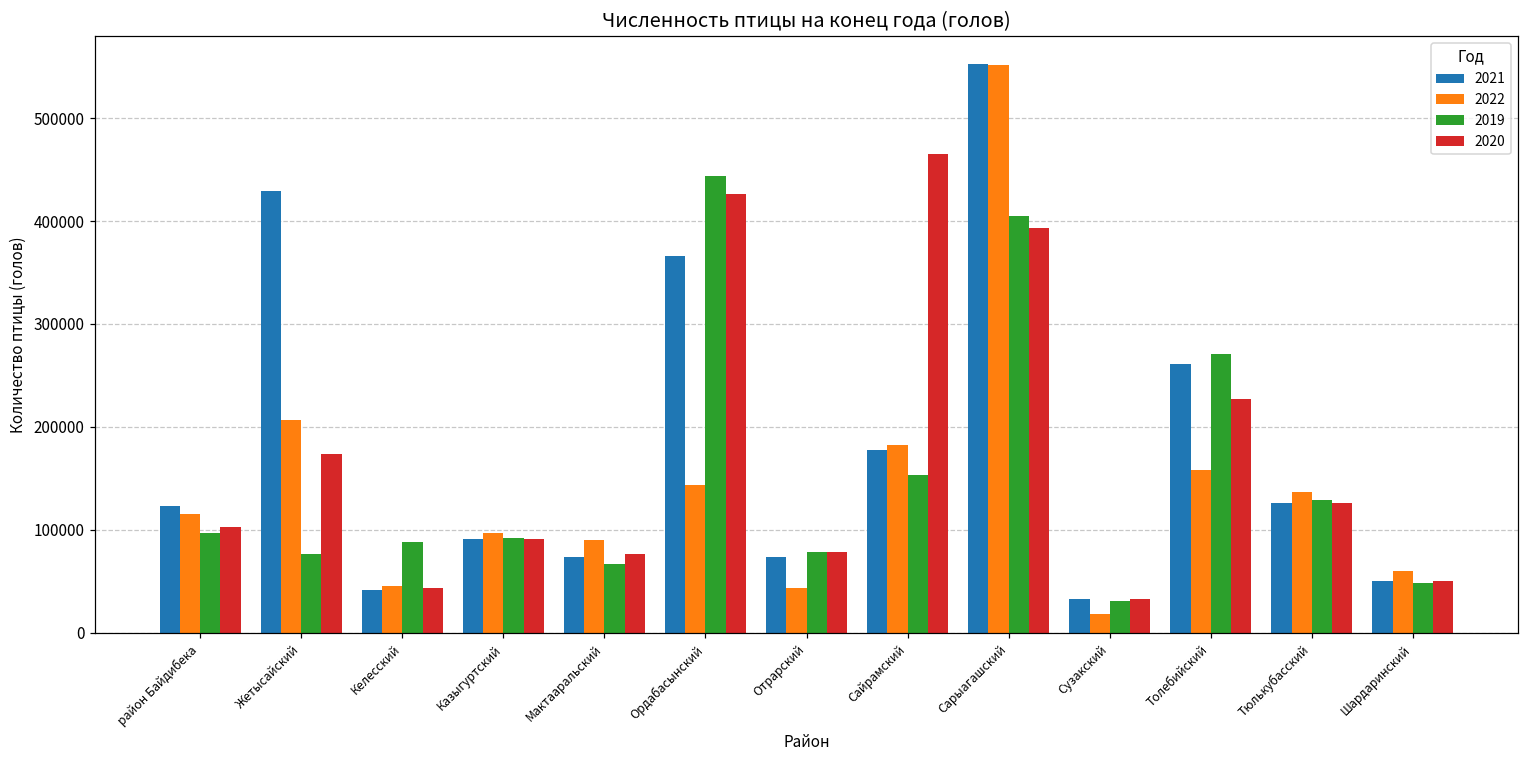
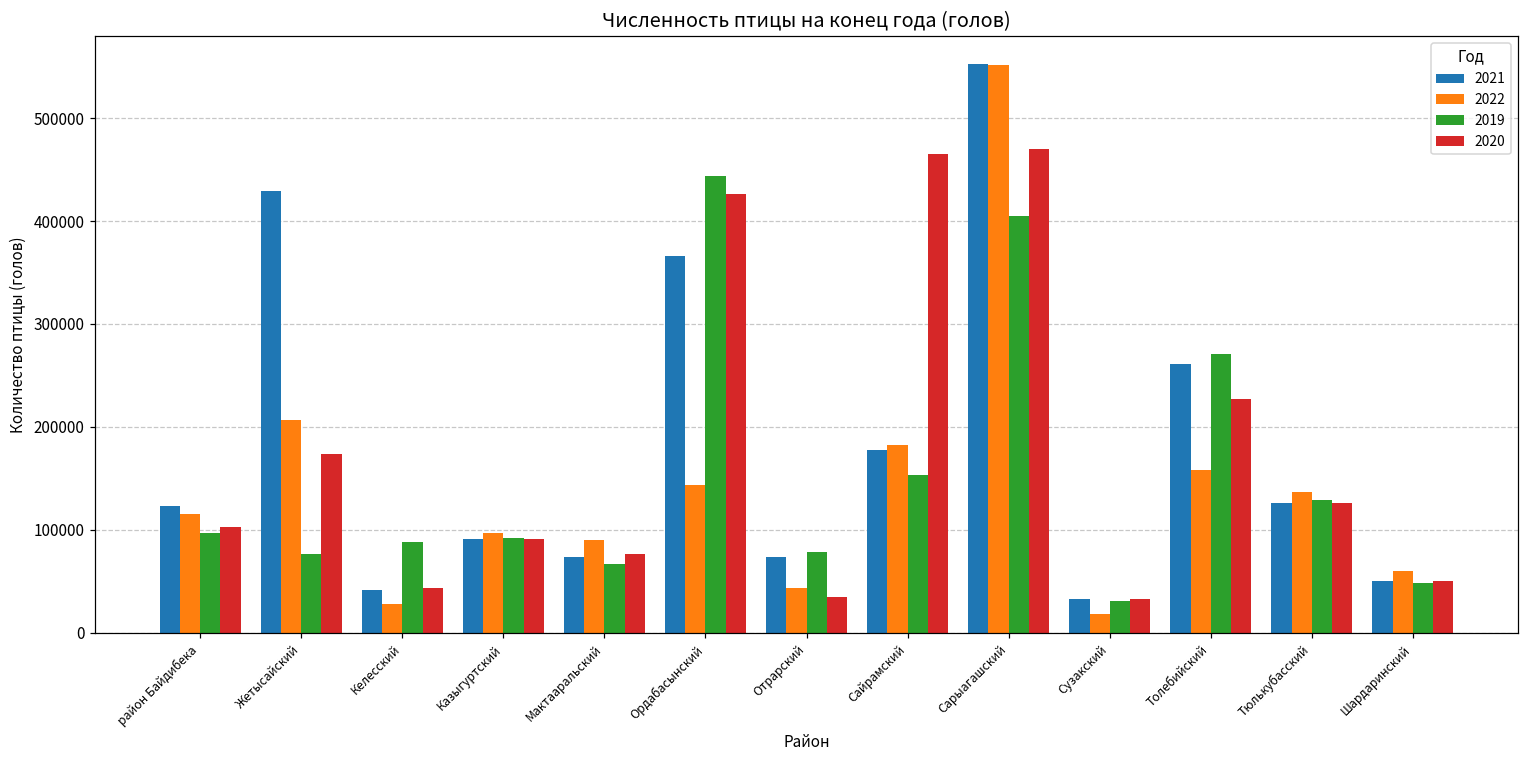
2022, Келесский: 50000 -> 30000
2020, Отрарский: 80000 -> 40000
2020, Сарыагашский: 390000 -> 470000
